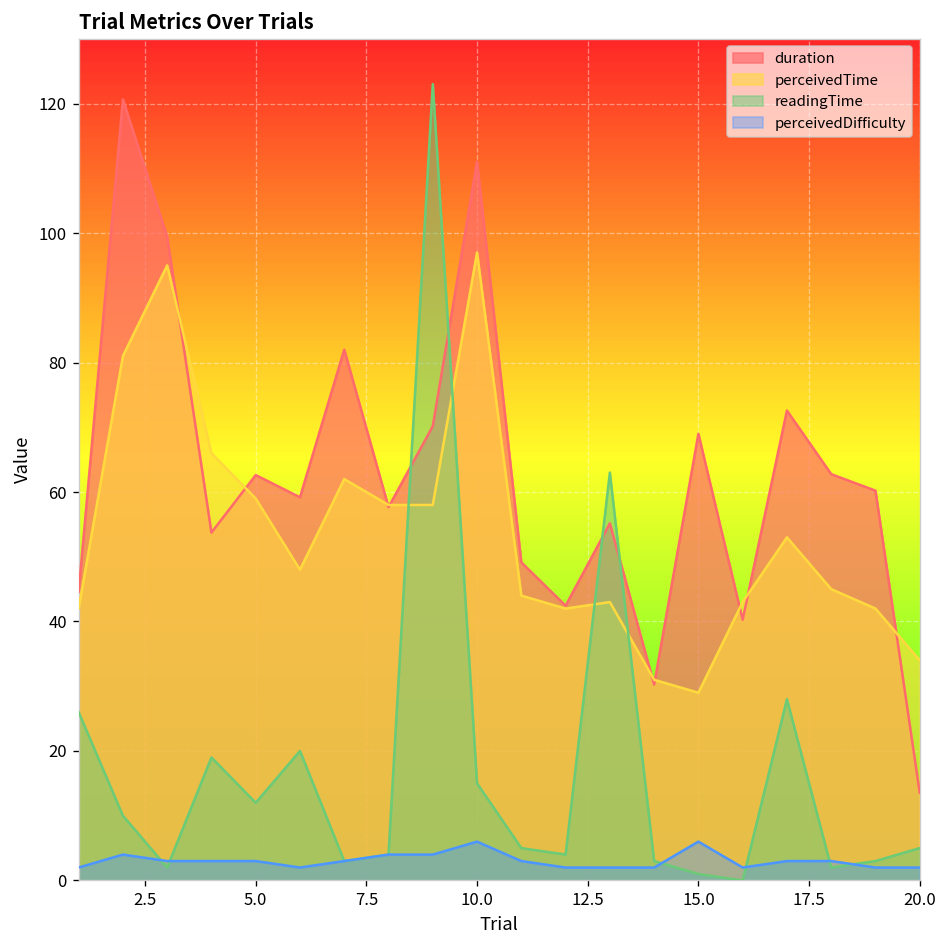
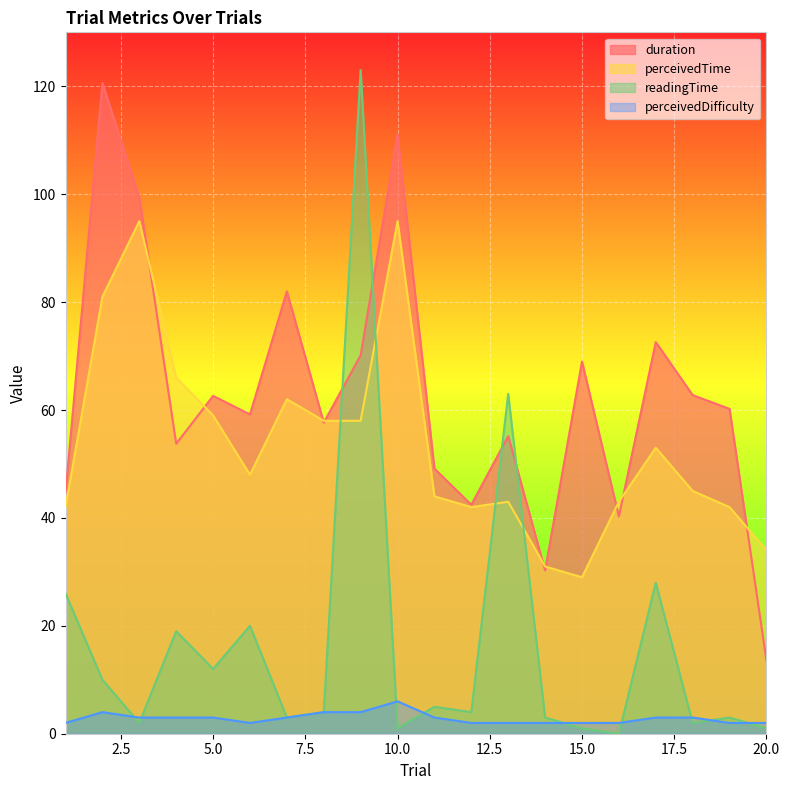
perceivedTime, 10.0: 97 -> 95
readingTime, 10.0: 15 -> 1
perceivedDifficulty, 15.0: 6 -> 2
readingTime, 20.0: 5 -> 1
